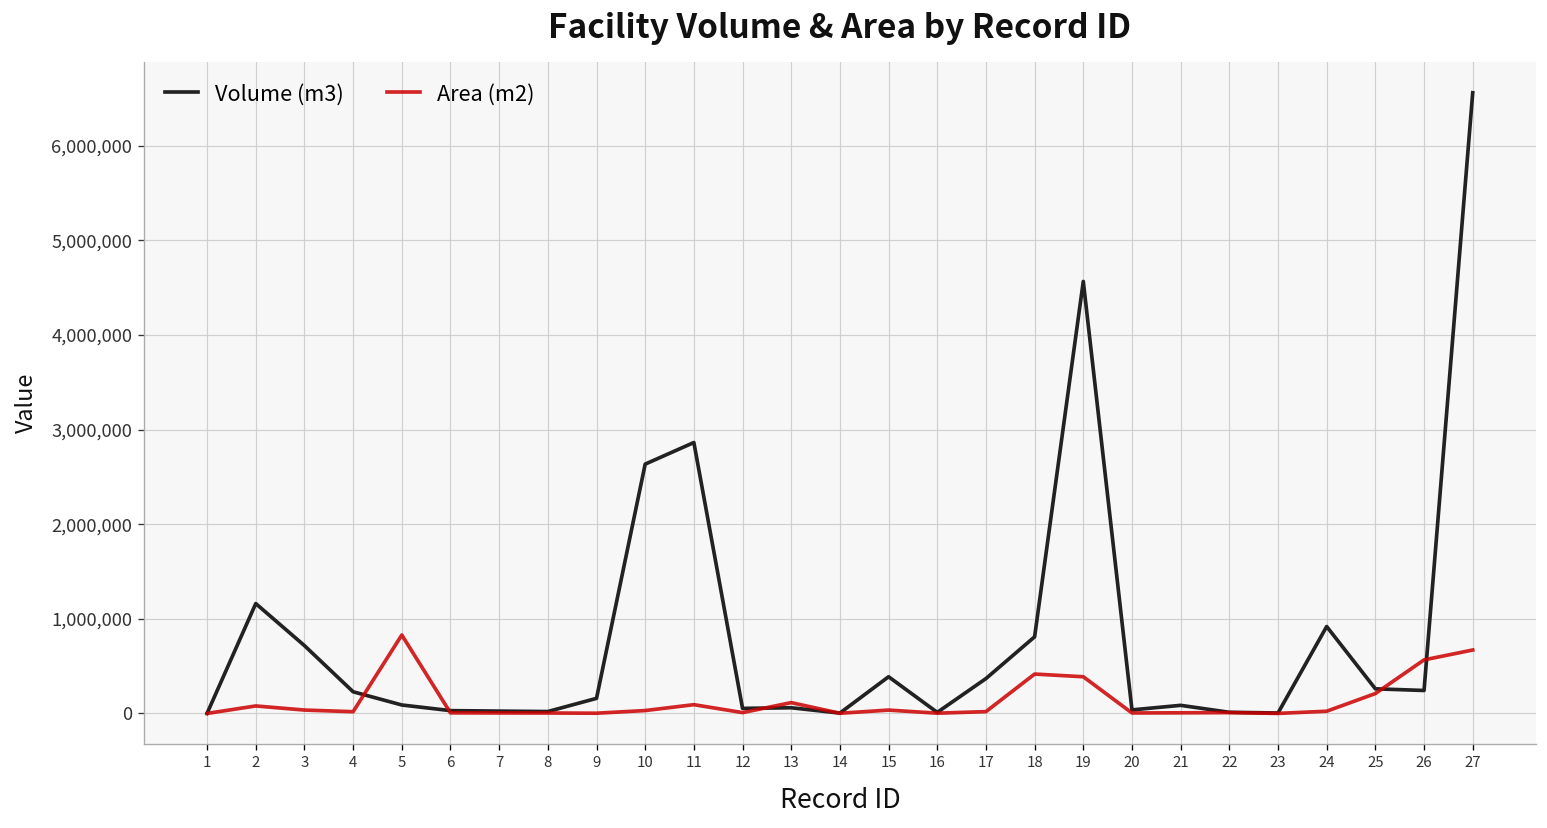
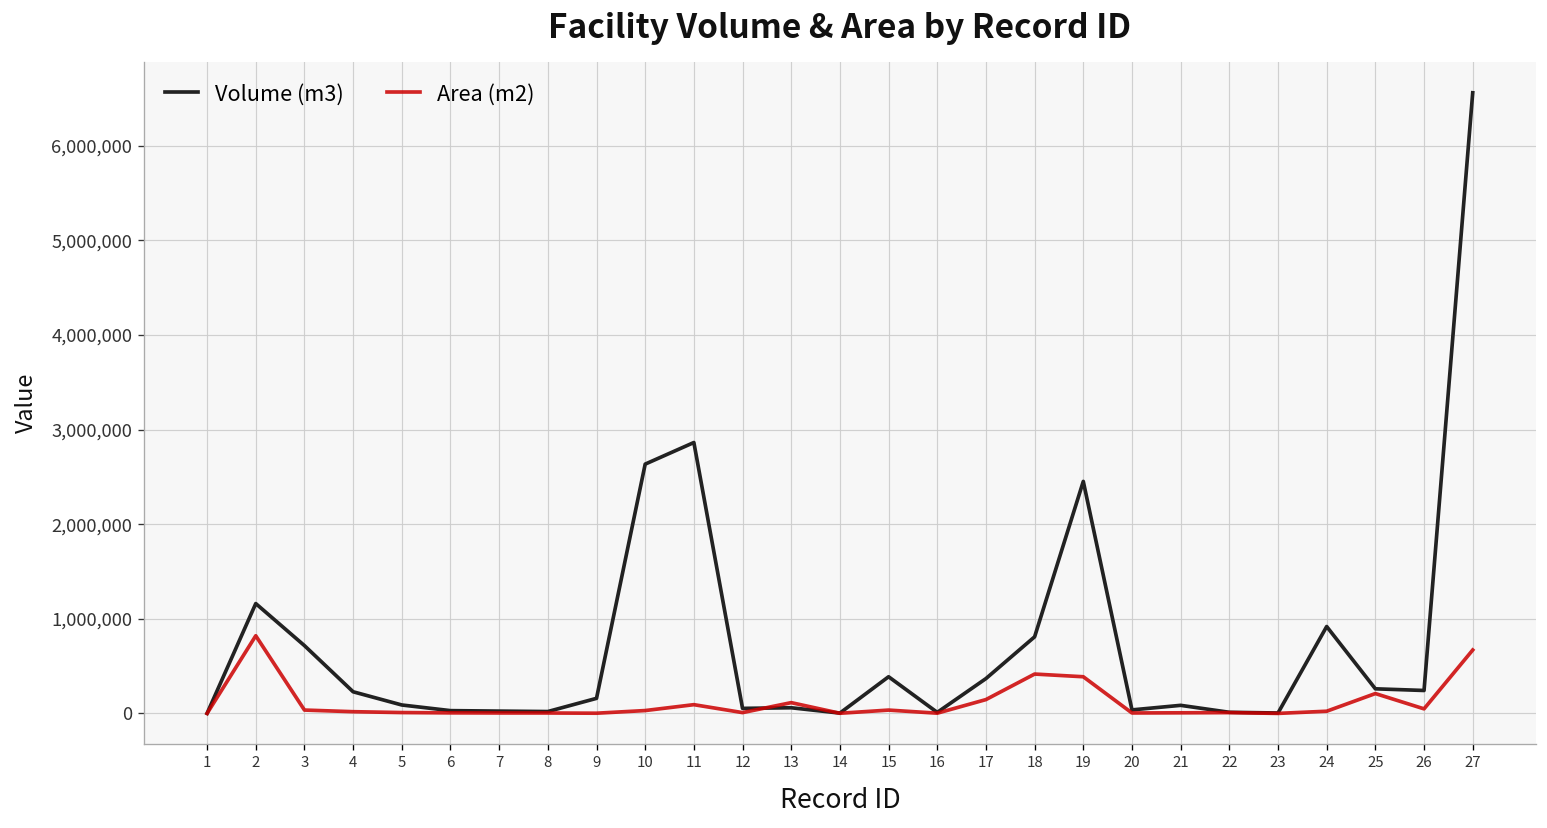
Area (m2), 2: 100,000 -> 800,000
Area (m2), 5: 800,000 -> 0
Area (m2), 17: 0 -> 100,000
Volume (m3), 19: 4,600,000 -> 2,500,000
Area (m2), 26: 600,000 -> 0
